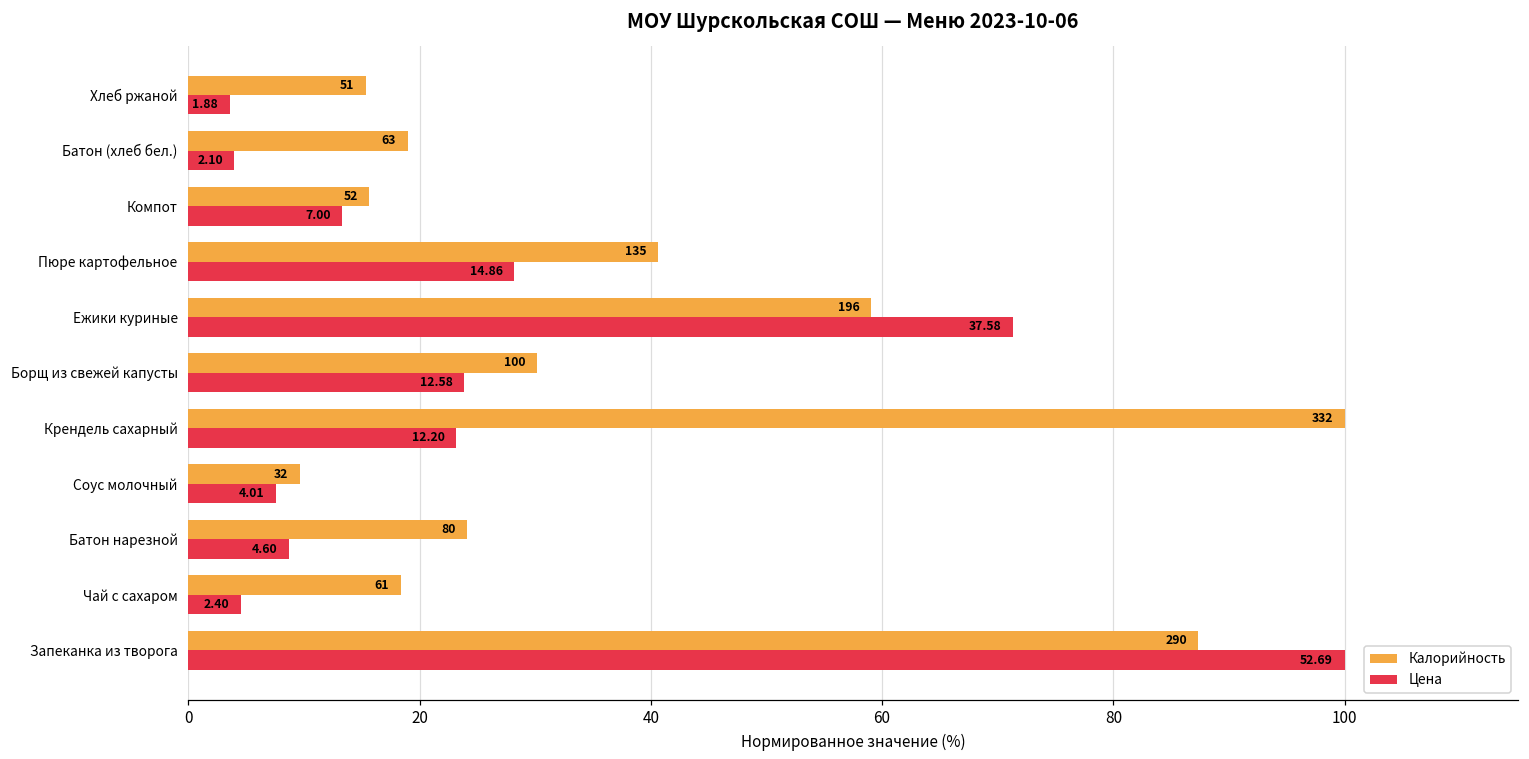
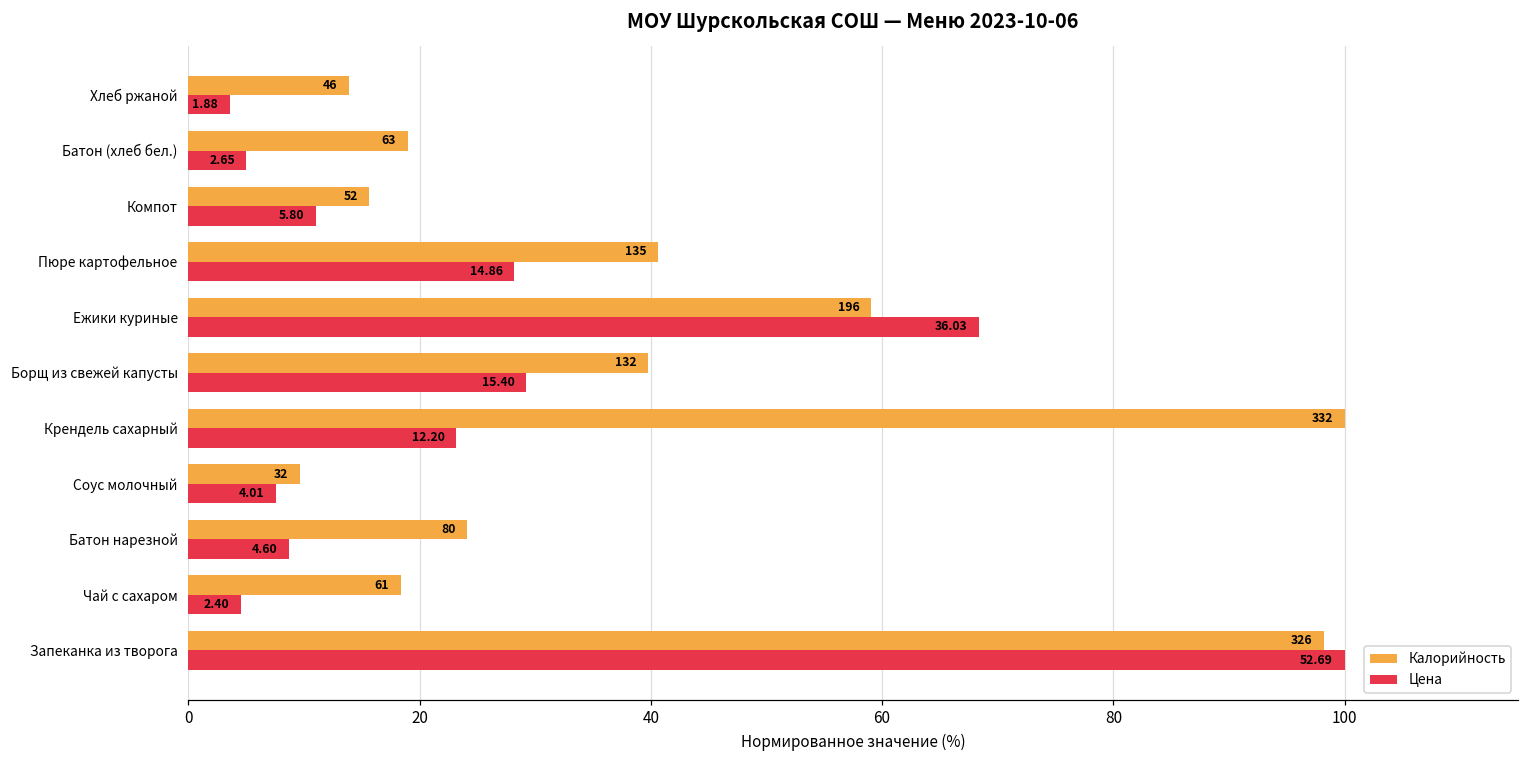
Калорийность, Хлеб ржаной: 51 -> 46
Цена, Батон (хлеб бел.): 2.10 -> 2.65
Цена, Компот: 7.00 -> 5.80
Цена, Ежики куриные: 37.58 -> 36.03
Калорийность, Борщ из свежей капусты: 100 -> 132
Цена, Борщ из свежей капусты: 12.58 -> 15.40
Калорийность, Запеканка из творога: 290 -> 326
